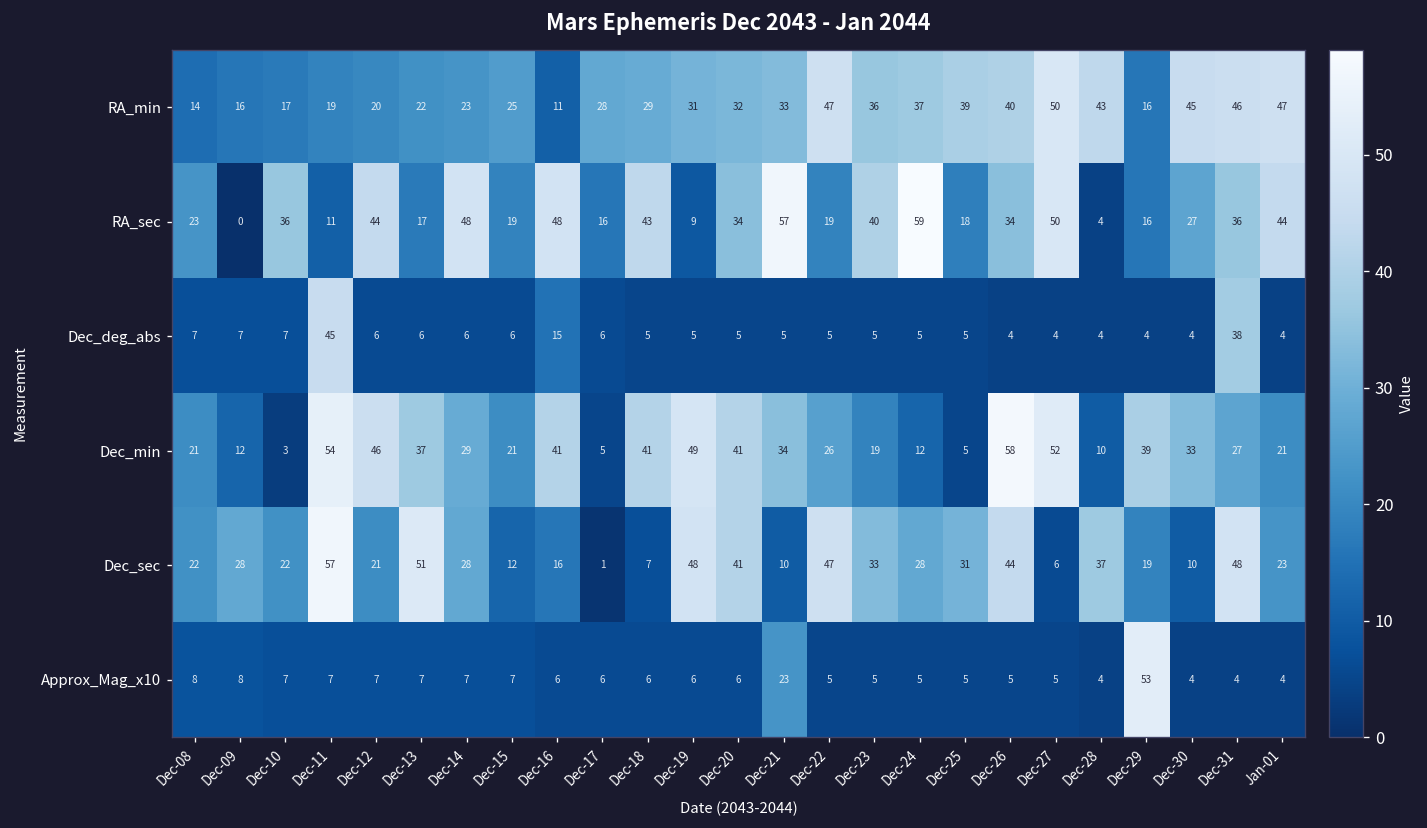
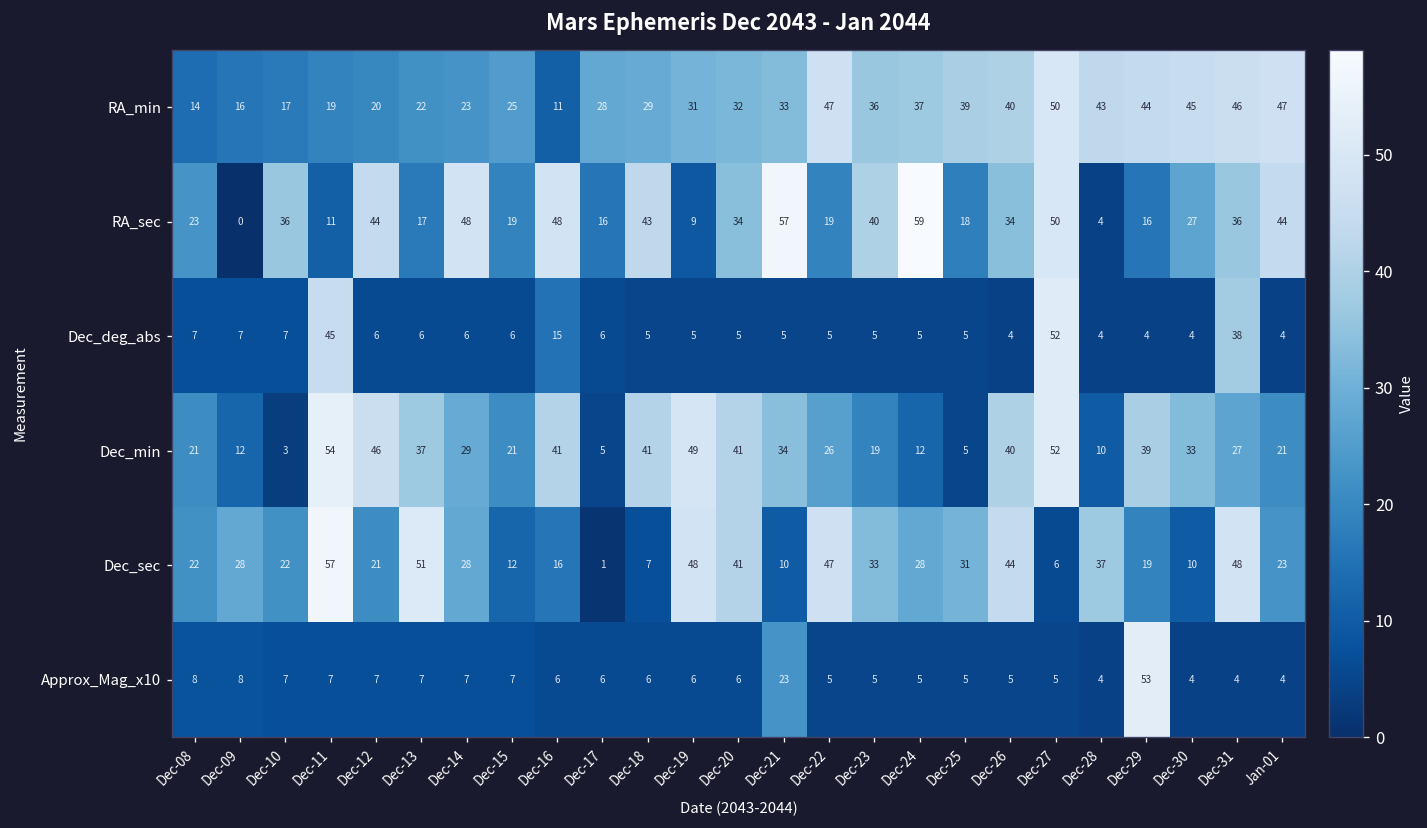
RA_min, Dec-29: 16 -> 44
Dec_deg_abs, Dec-27: 4 -> 52
Dec_min, Dec-26: 58 -> 40
